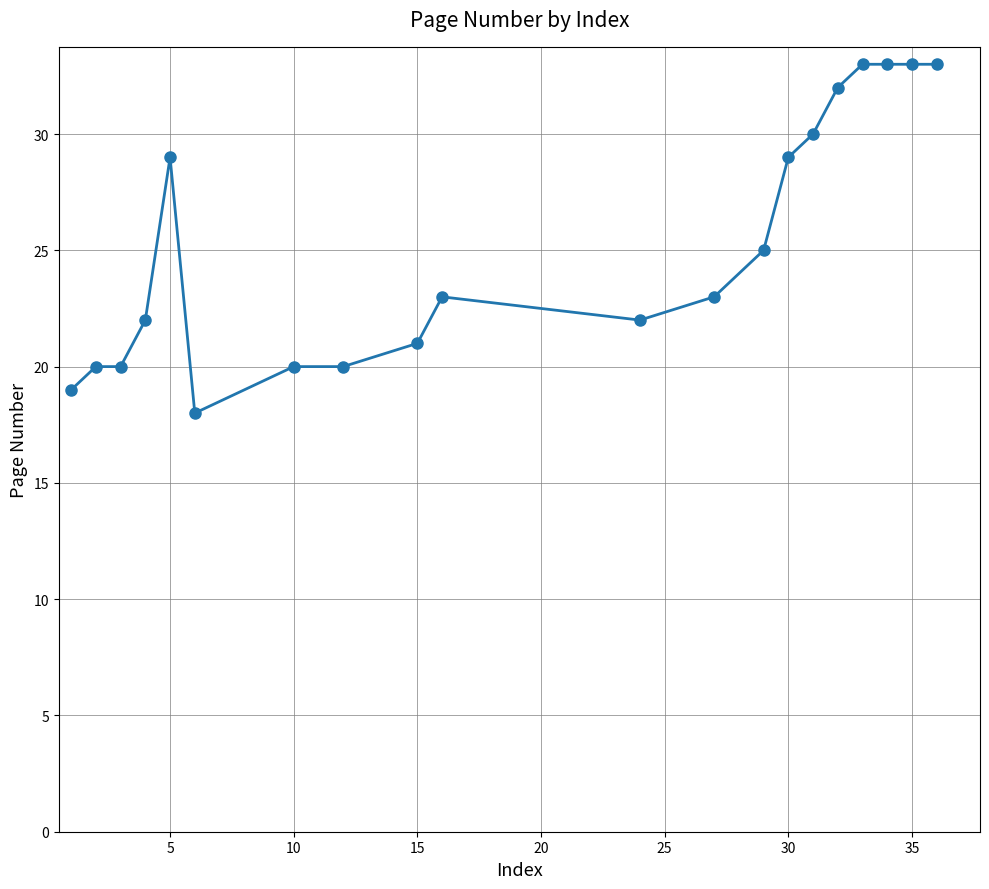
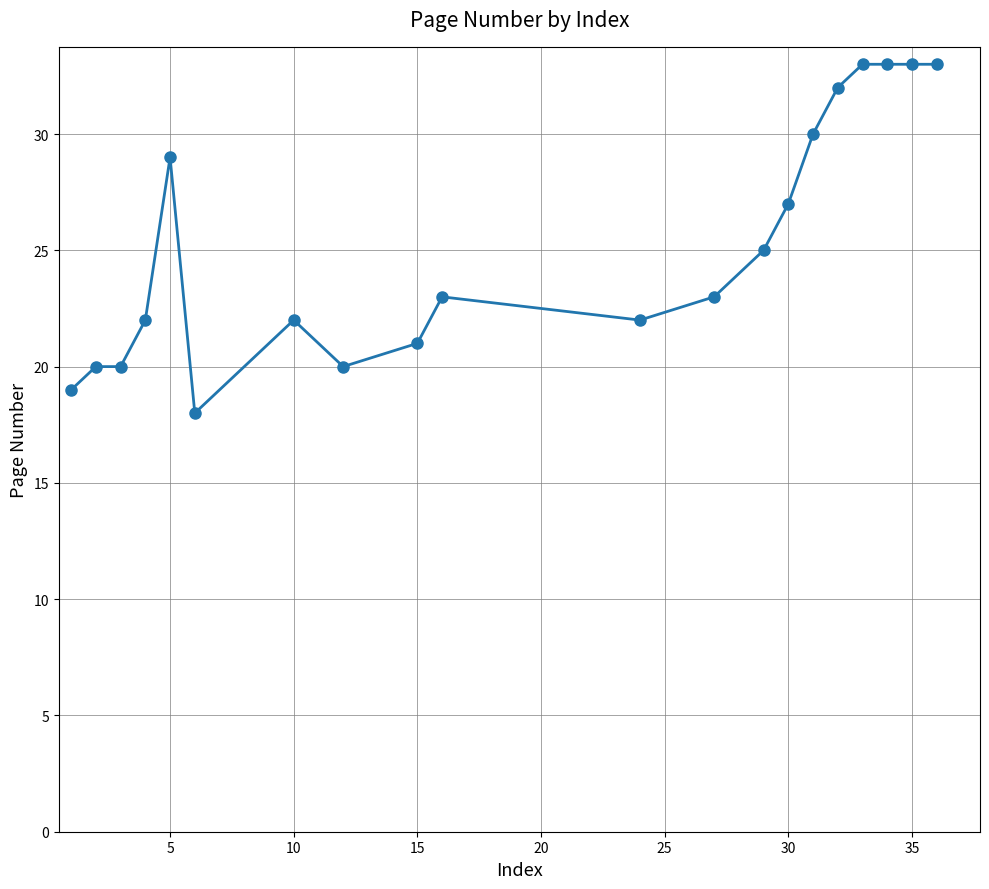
10: 20 -> 22
30: 29 -> 27
